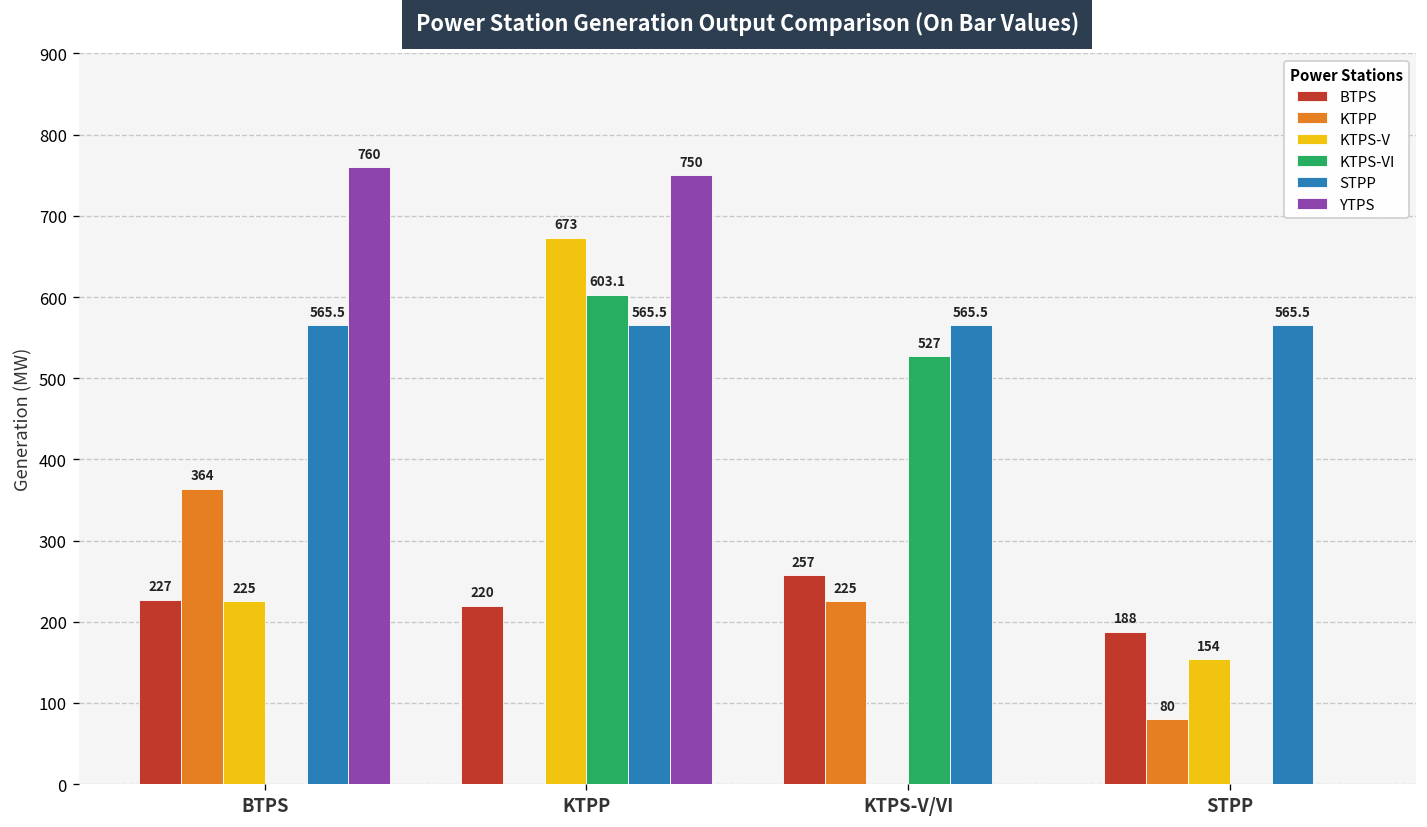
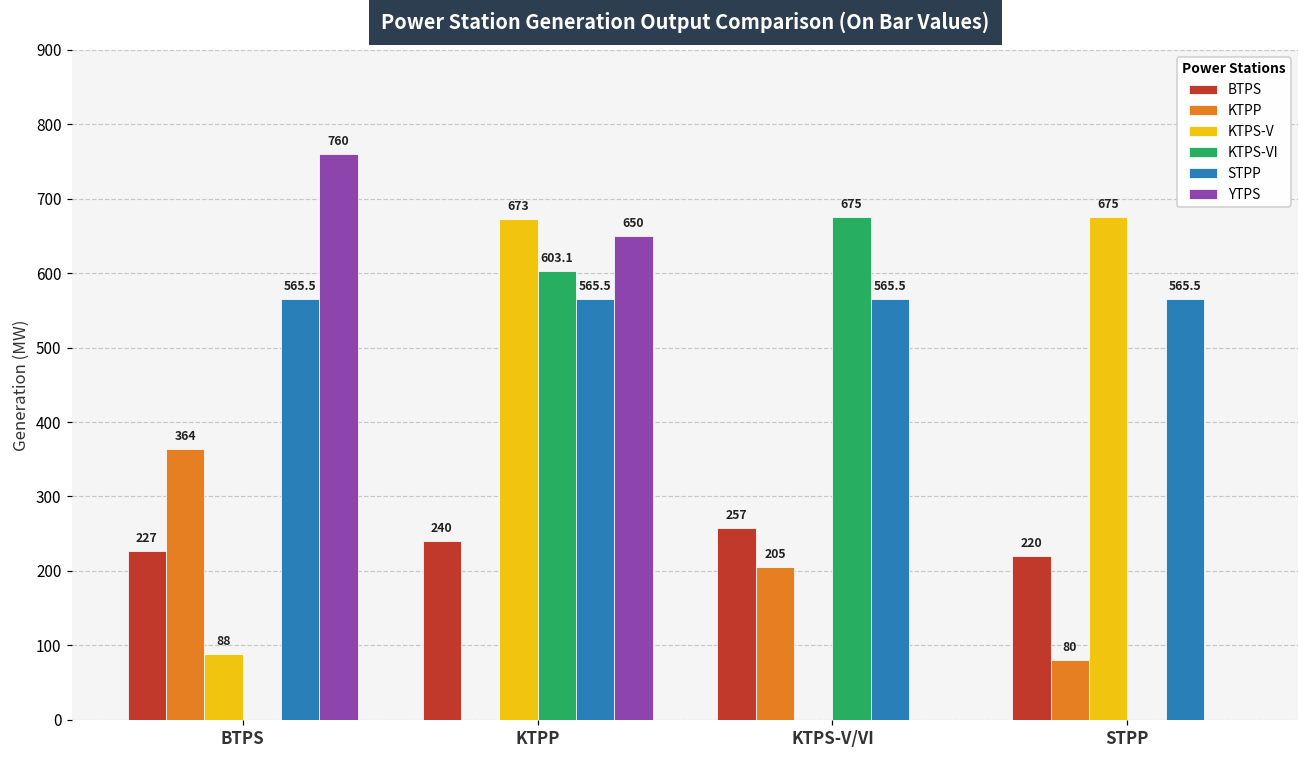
KTPS-V, BTPS: 225 -> 88
BTPS, KTPP: 220 -> 240
YTPS, KTPP: 750 -> 650
KTPP, KTPS-V/VI: 225 -> 205
KTPS-VI, KTPS-V/VI: 527 -> 675
BTPS, STPP: 188 -> 220
KTPS-V, STPP: 154 -> 675
